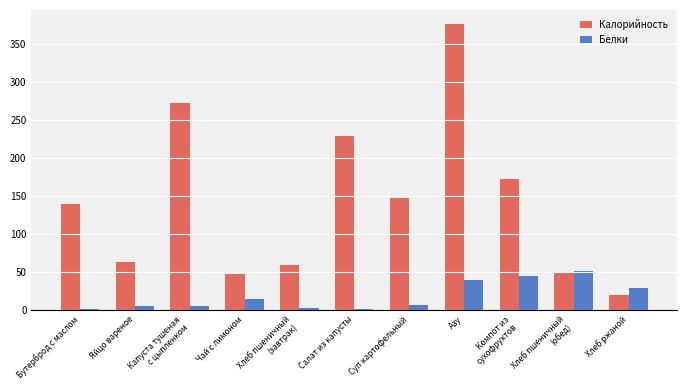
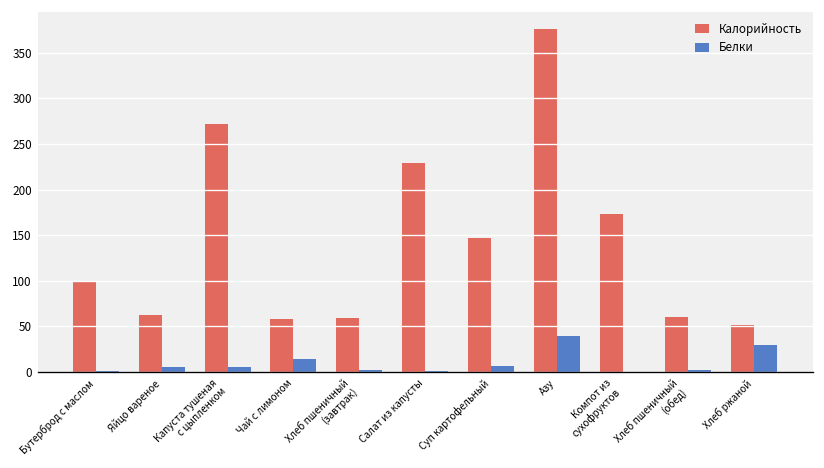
Калорийность, Бутерброд с маслом: 140 -> 100
Калорийность, Чай с лимоном: 50 -> 60
Белки, Компот из сухофруктов: 40 -> 0
Калорийность, Хлеб пшеничный (обед): 50 -> 60
Белки, Хлеб пшеничный (обед): 50 -> 0
Калорийность, Хлеб ржаной: 20 -> 50
